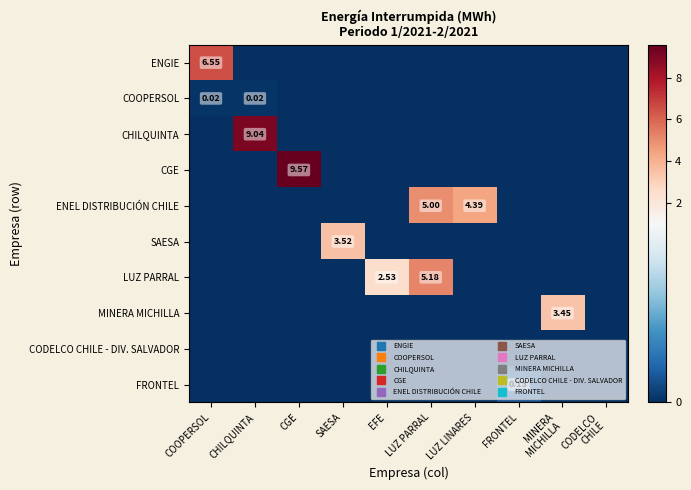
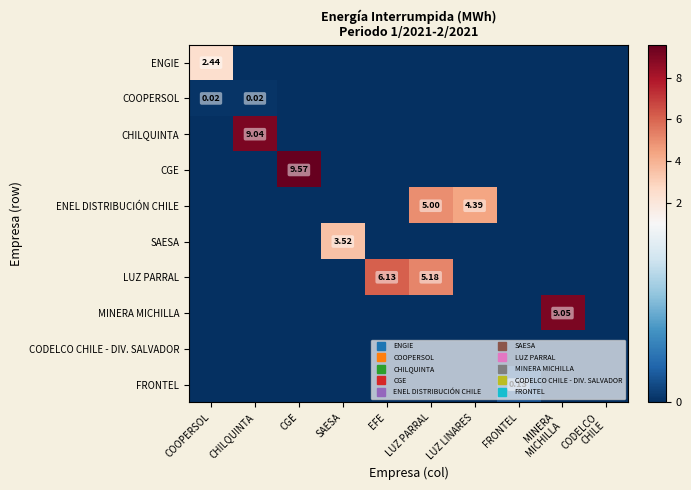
ENGIE, COOPERSOL: 6.55 -> 2.44
LUZ PARRAL, EFE: 2.53 -> 6.13
MINERA MICHILLA, MINERA MICHILLA: 3.45 -> 9.05
